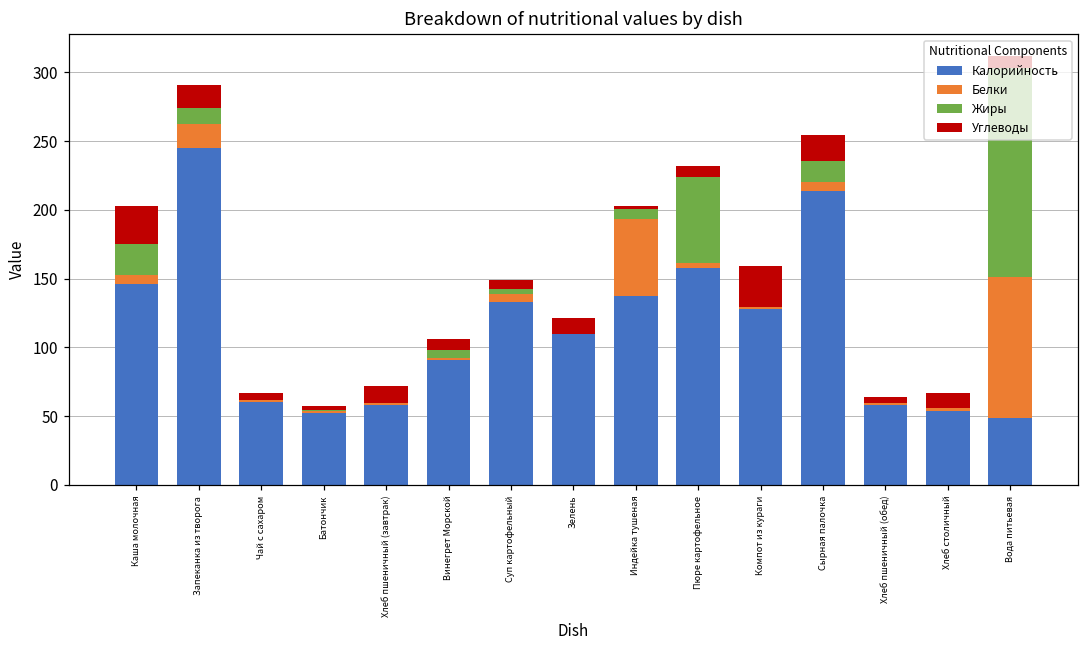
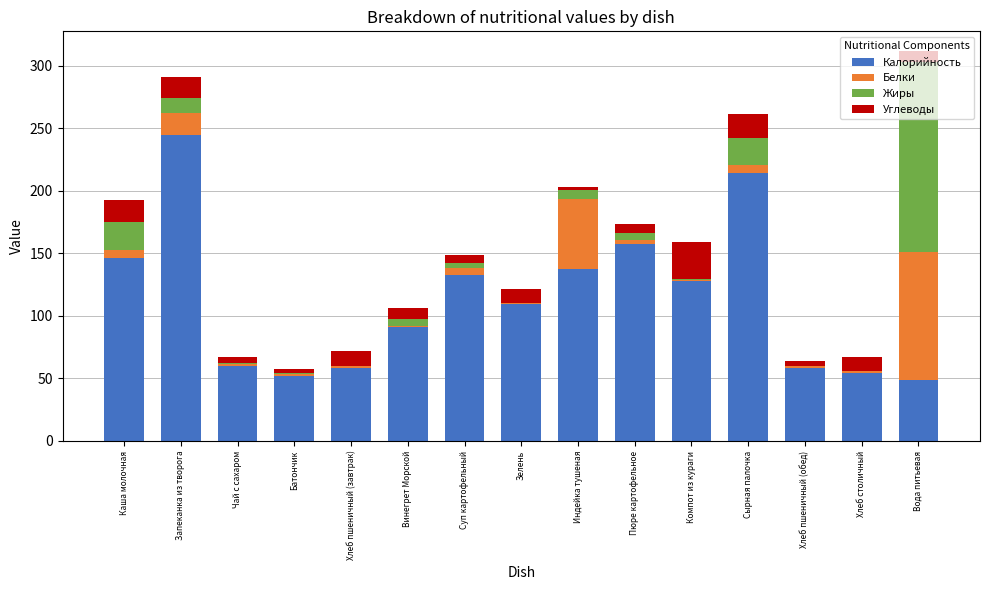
Углеводы, Каша молочная: 28 -> 17
Жиры, Пюре картофельное: 63 -> 5
Жиры, Сырная палочка: 15 -> 22
